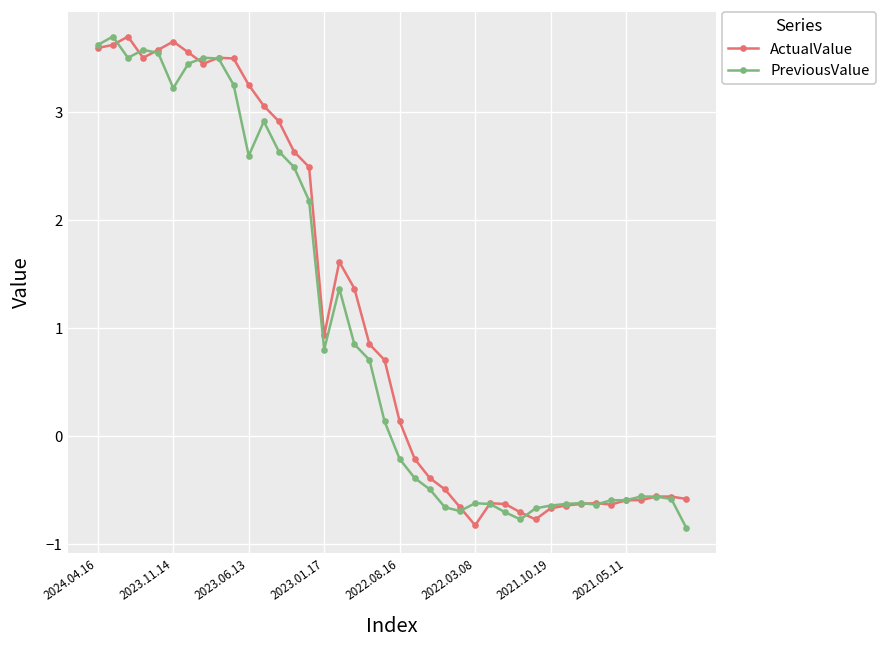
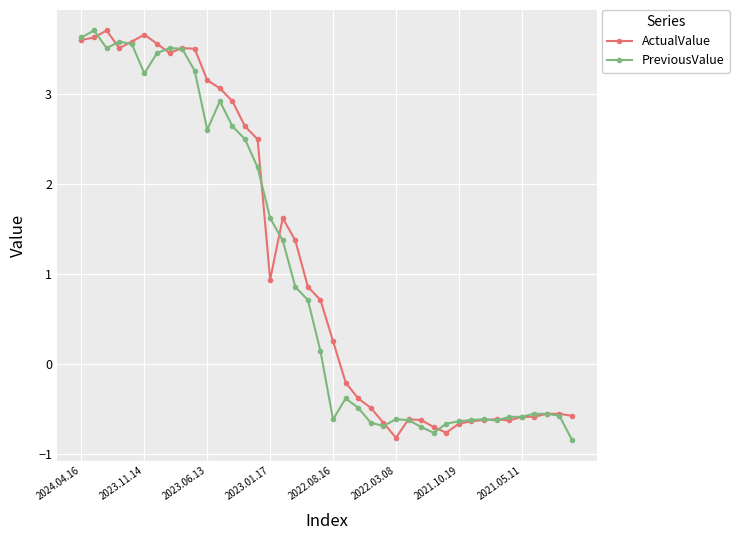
ActualValue, 2023.06.13: 3.3 -> 3.2
PreviousValue, 2023.01.17: 0.8 -> 1.6
ActualValue, 2022.08.16: 0.1 -> 0.3
PreviousValue, 2022.08.16: -0.2 -> -0.6
